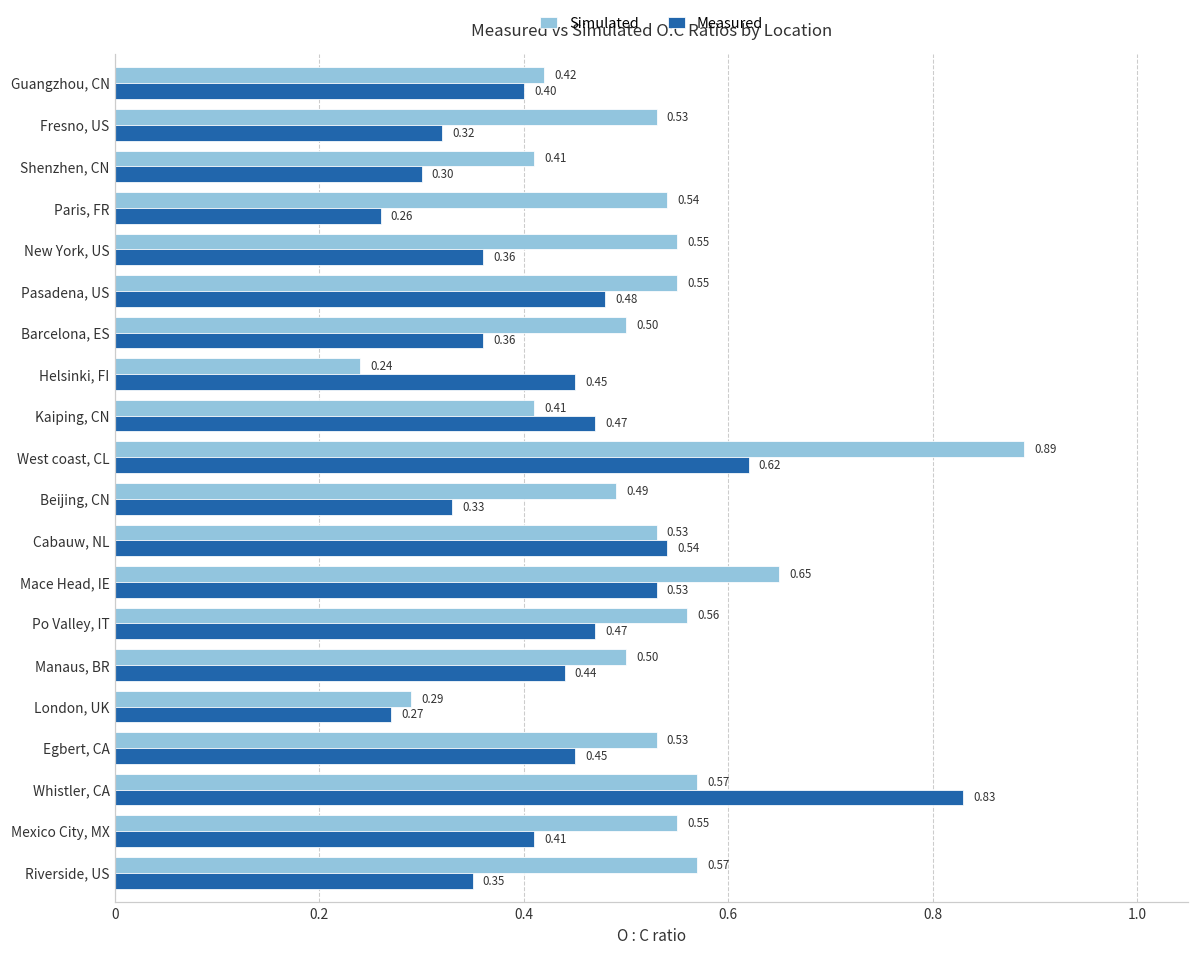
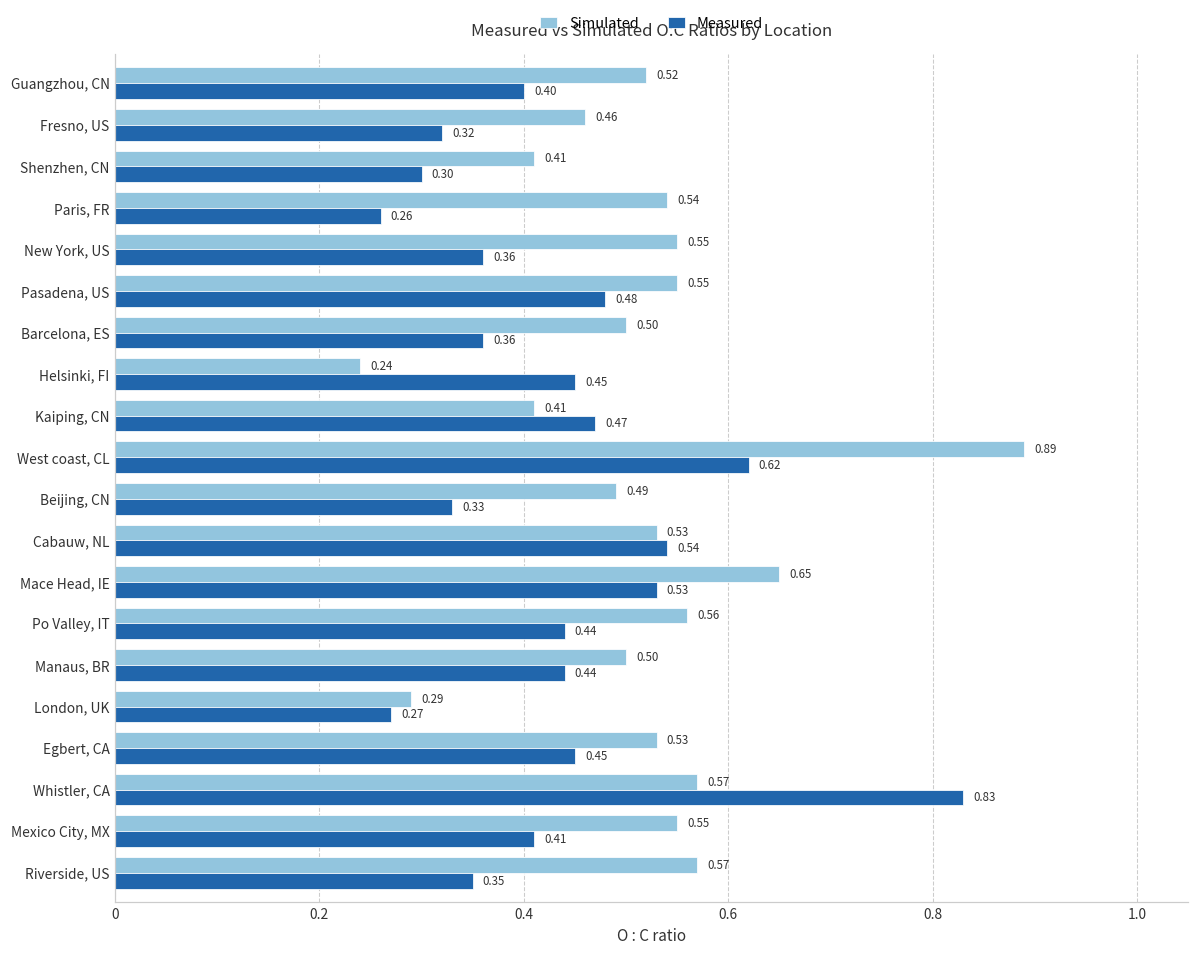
Simulated, Guangzhou, CN: 0.42 -> 0.52
Simulated, Fresno, US: 0.53 -> 0.46
Measured, Po Valley, IT: 0.47 -> 0.44
